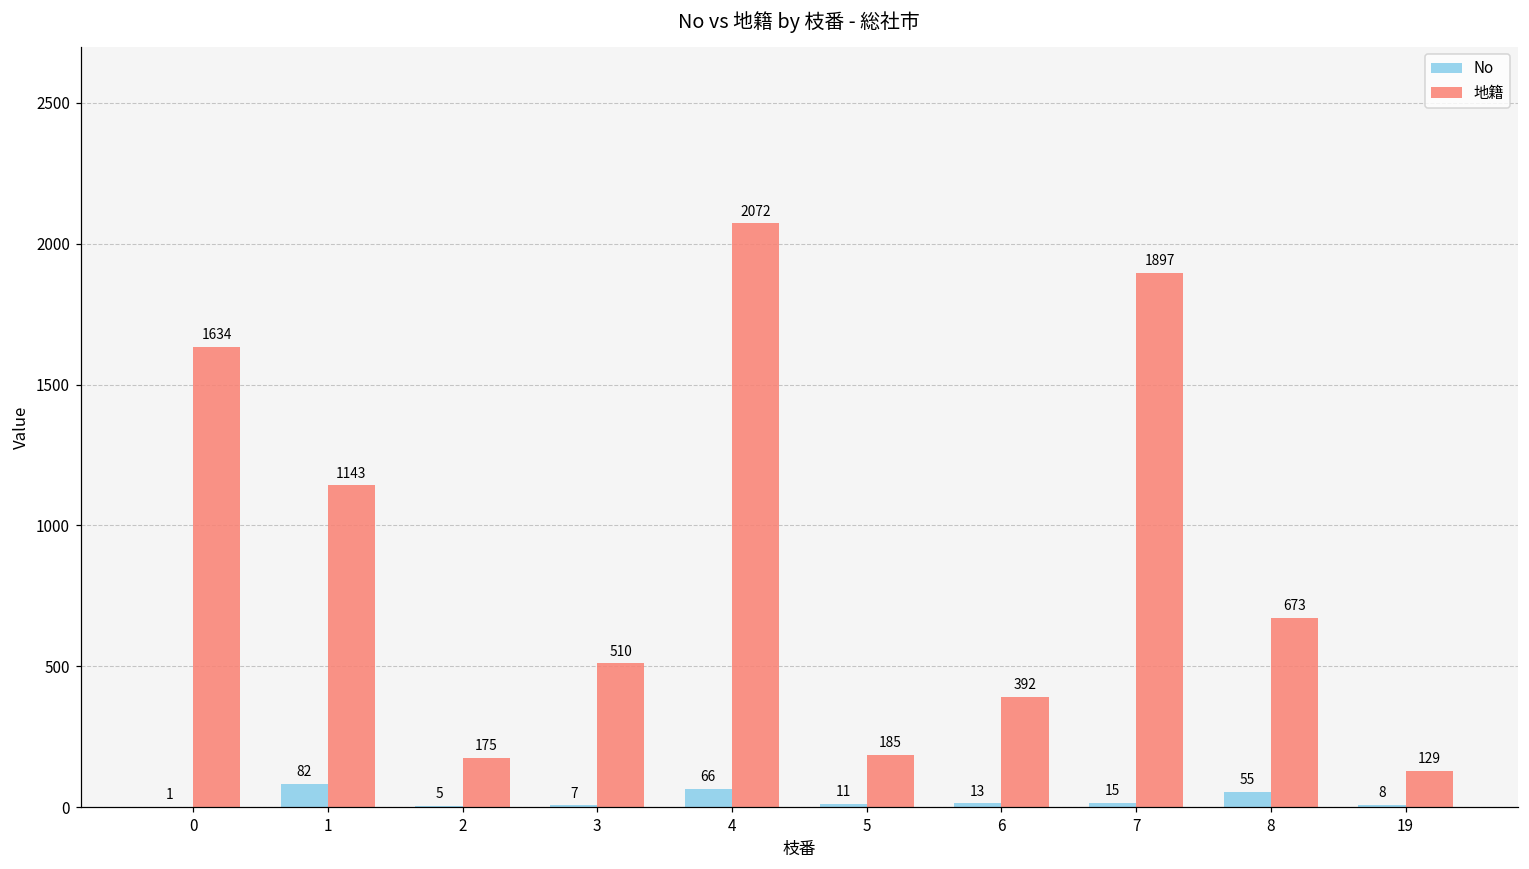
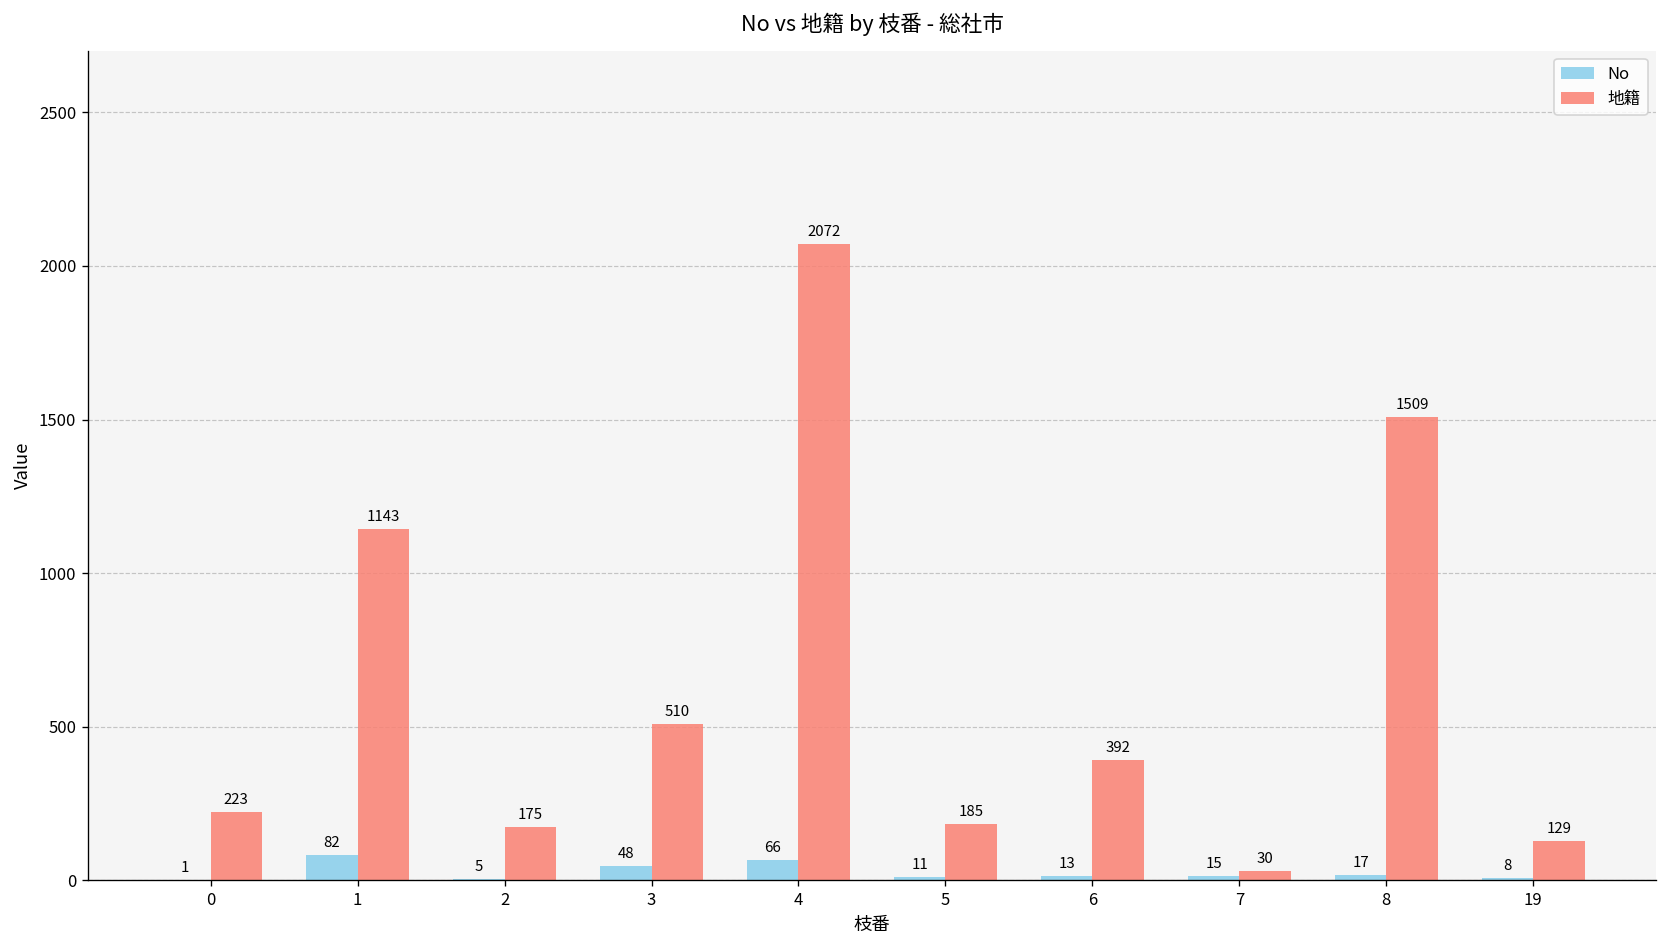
地籍, 0: 1634 -> 223
No, 3: 7 -> 48
地籍, 7: 1897 -> 30
No, 8: 55 -> 17
地籍, 8: 673 -> 1509
